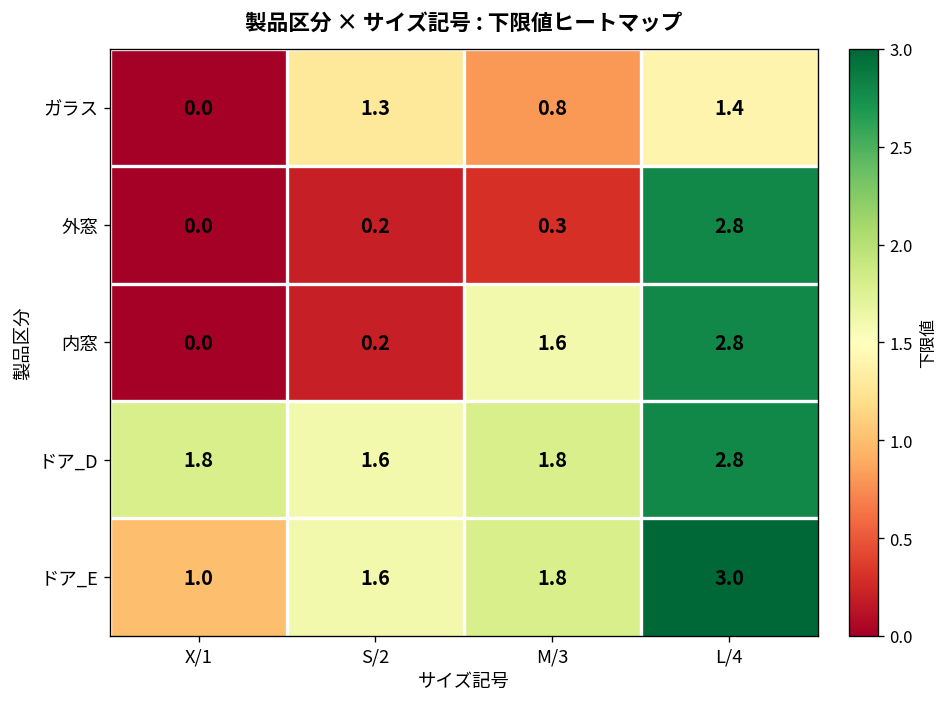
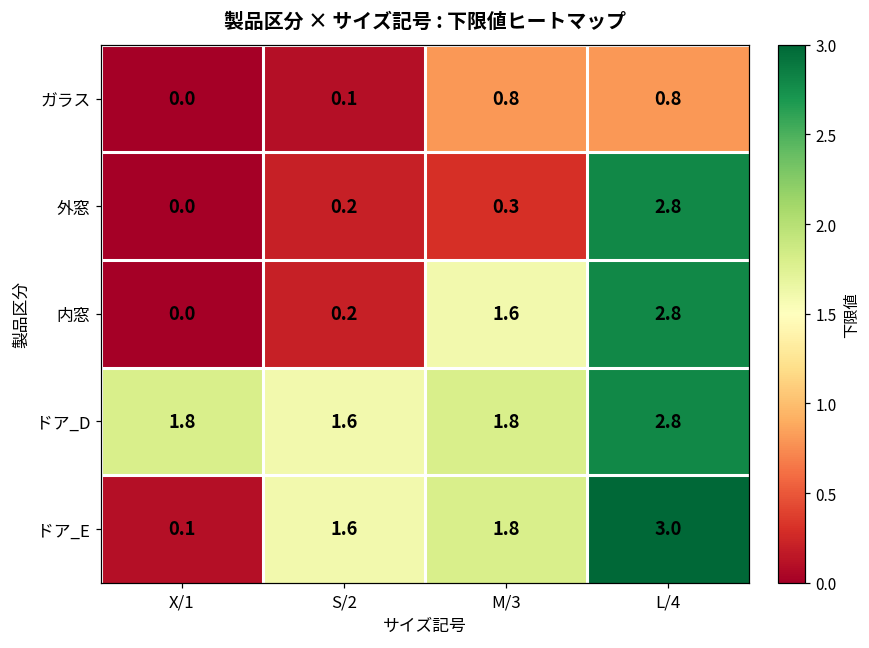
ガラス, S/2: 1.3 -> 0.1
ガラス, L/4: 1.4 -> 0.8
ドア_E, X/1: 1.0 -> 0.1
